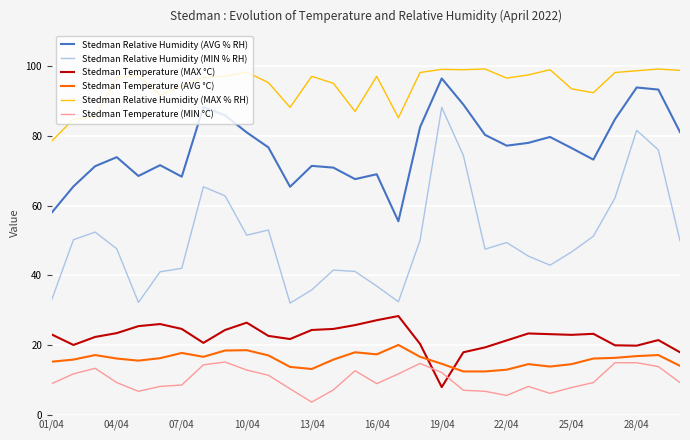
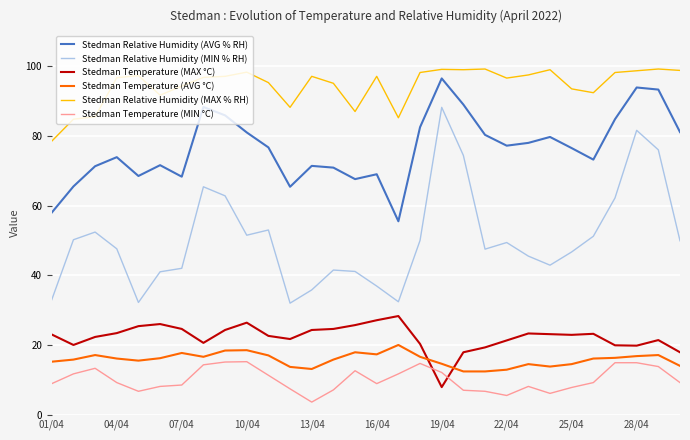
Stedman Temperature (MIN °C), 10/04: 13 -> 15
